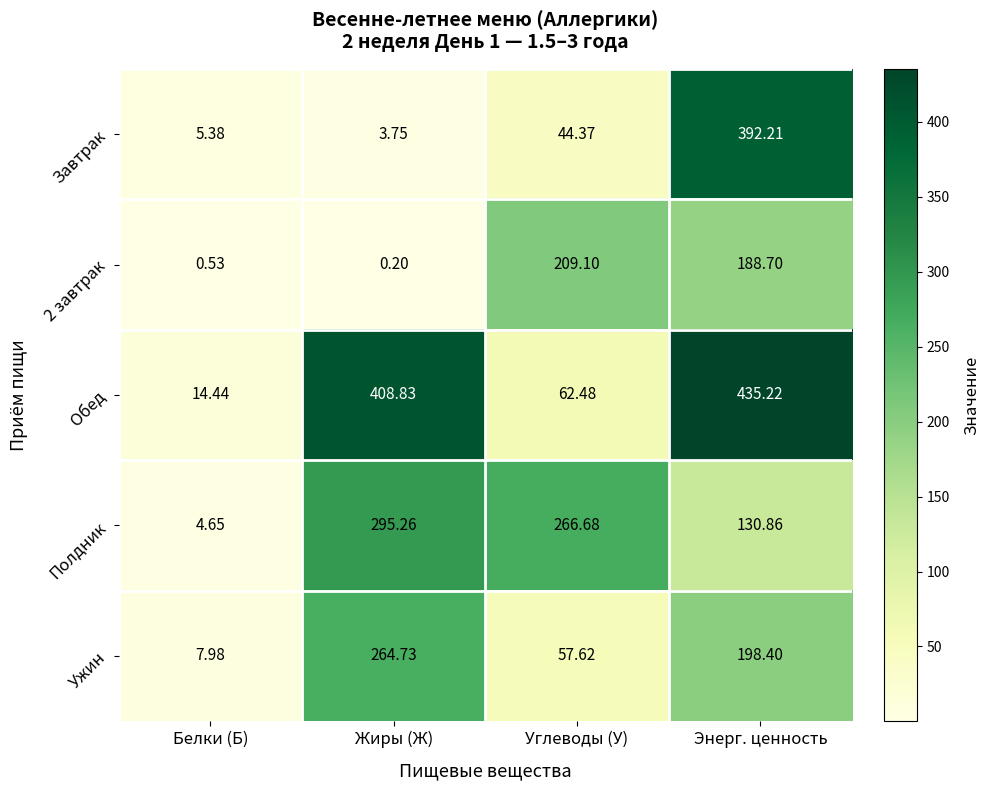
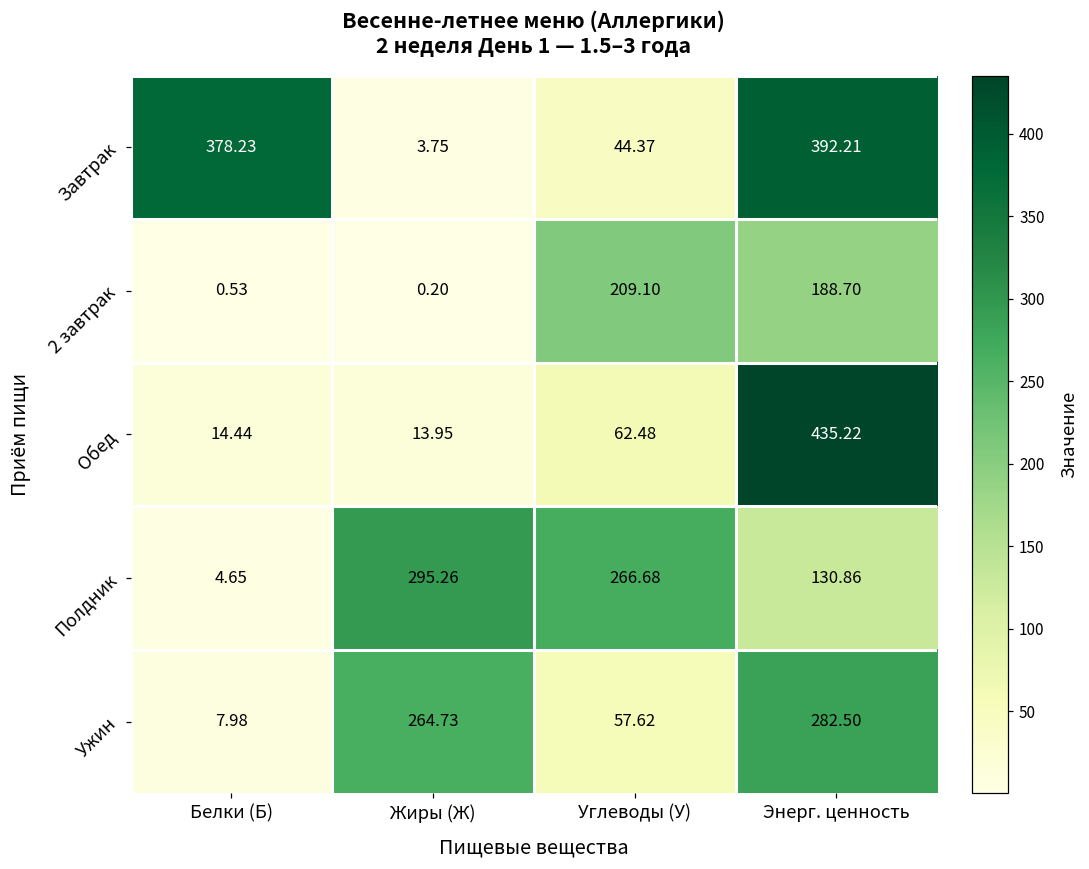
Завтрак, Белки (Б): 5.38 -> 378.23
Обед, Жиры (Ж): 408.83 -> 13.95
Ужин, Энерг. ценность: 198.40 -> 282.50
